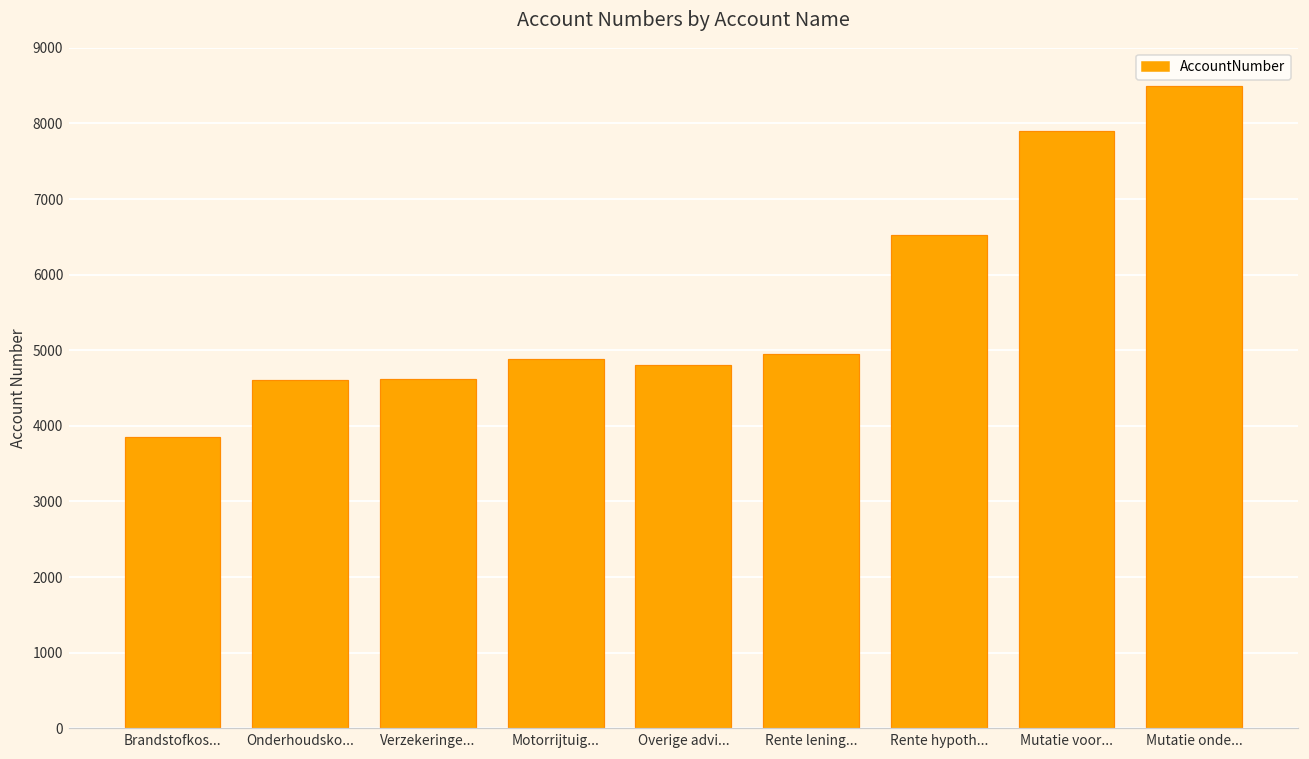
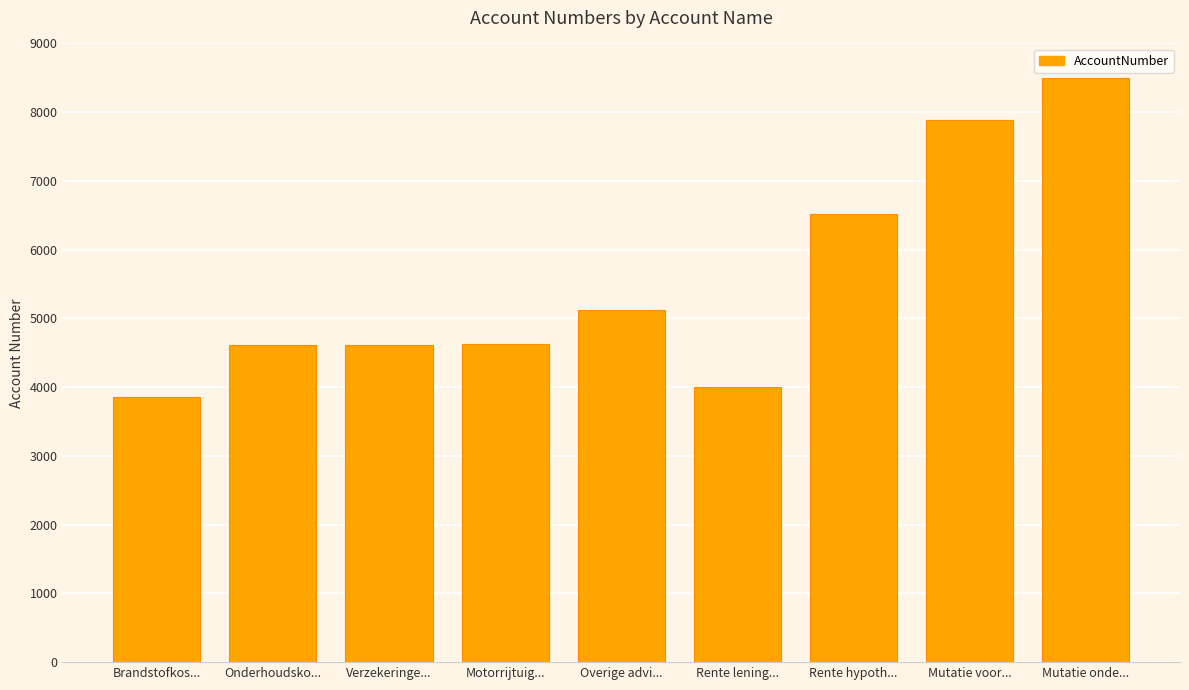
Motorrijtuig...: 4900 -> 4600
Overige advi...: 4800 -> 5100
Rente lening...: 5000 -> 4000
